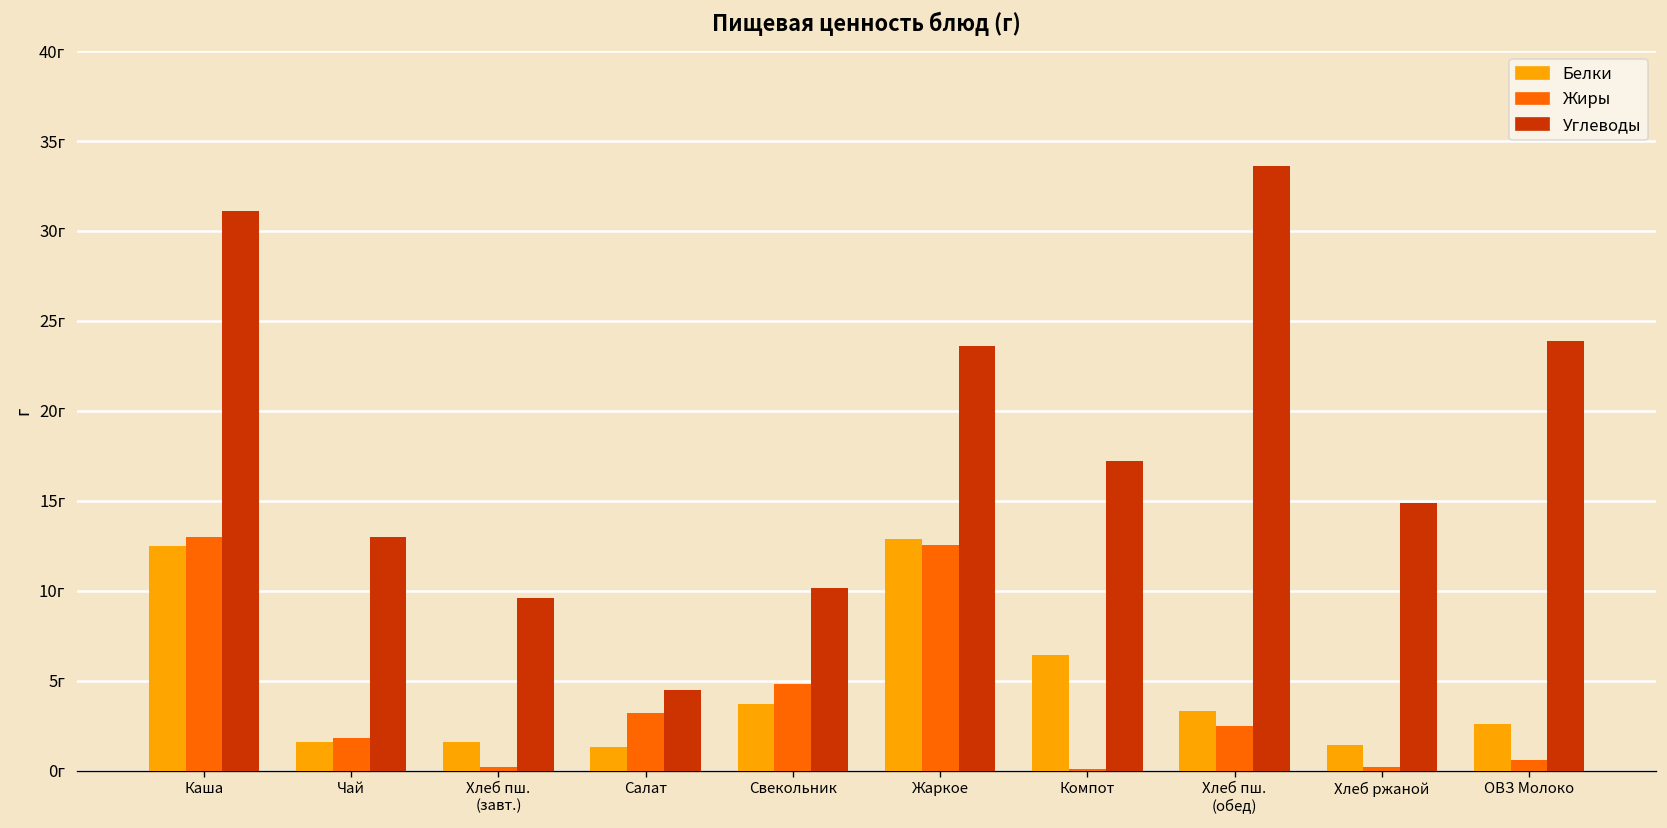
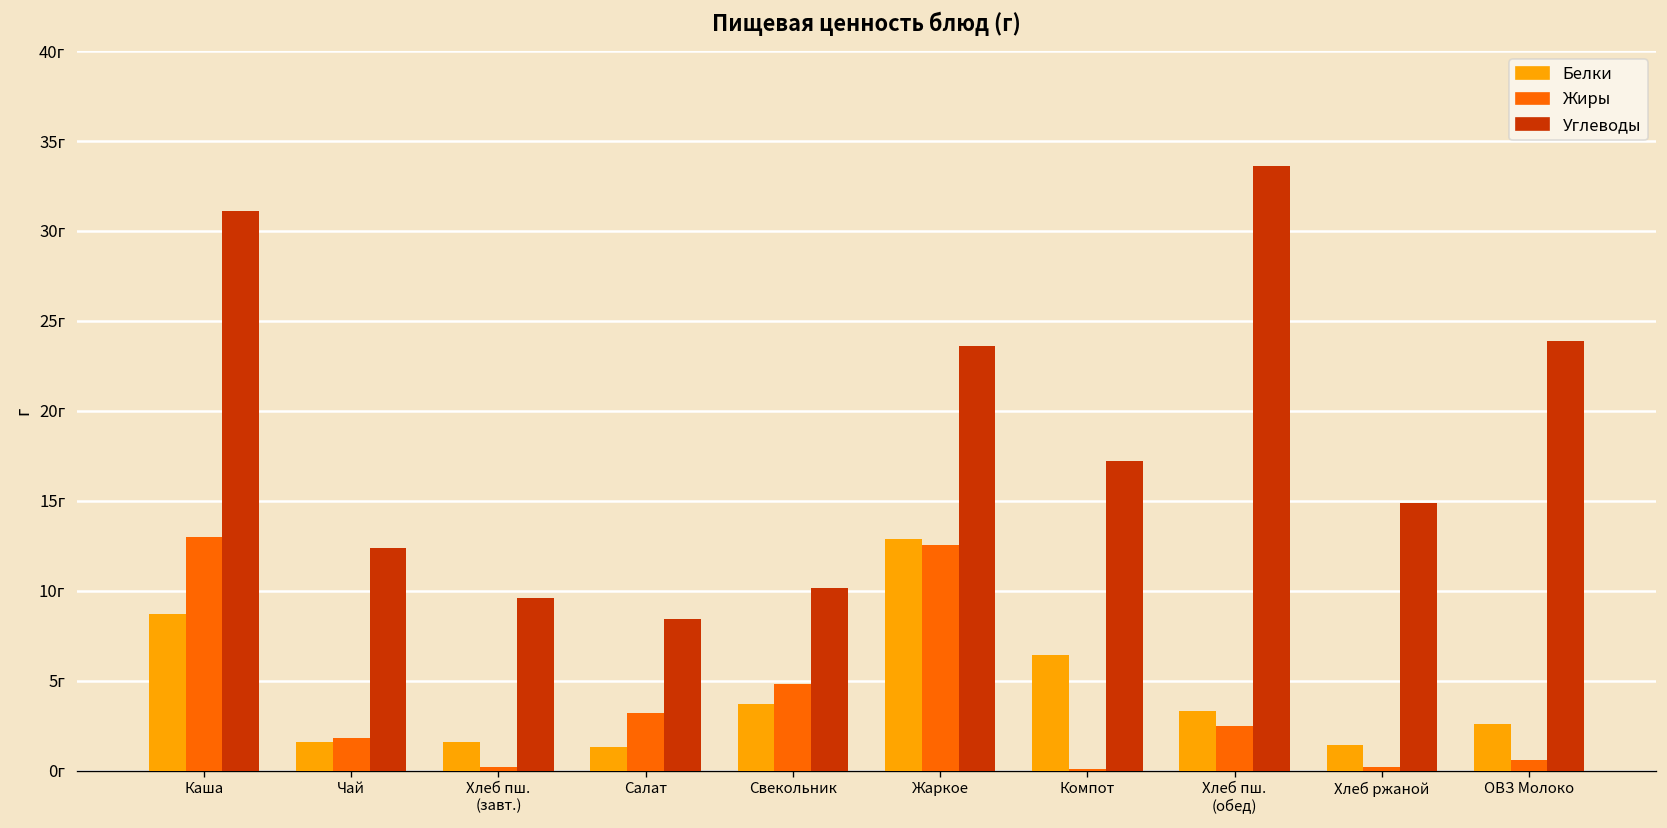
Белки, Каша: 12.5г -> 8.7г
Углеводы, Чай: 13.0г -> 12.4г
Углеводы, Салат: 4.5г -> 8.4г
